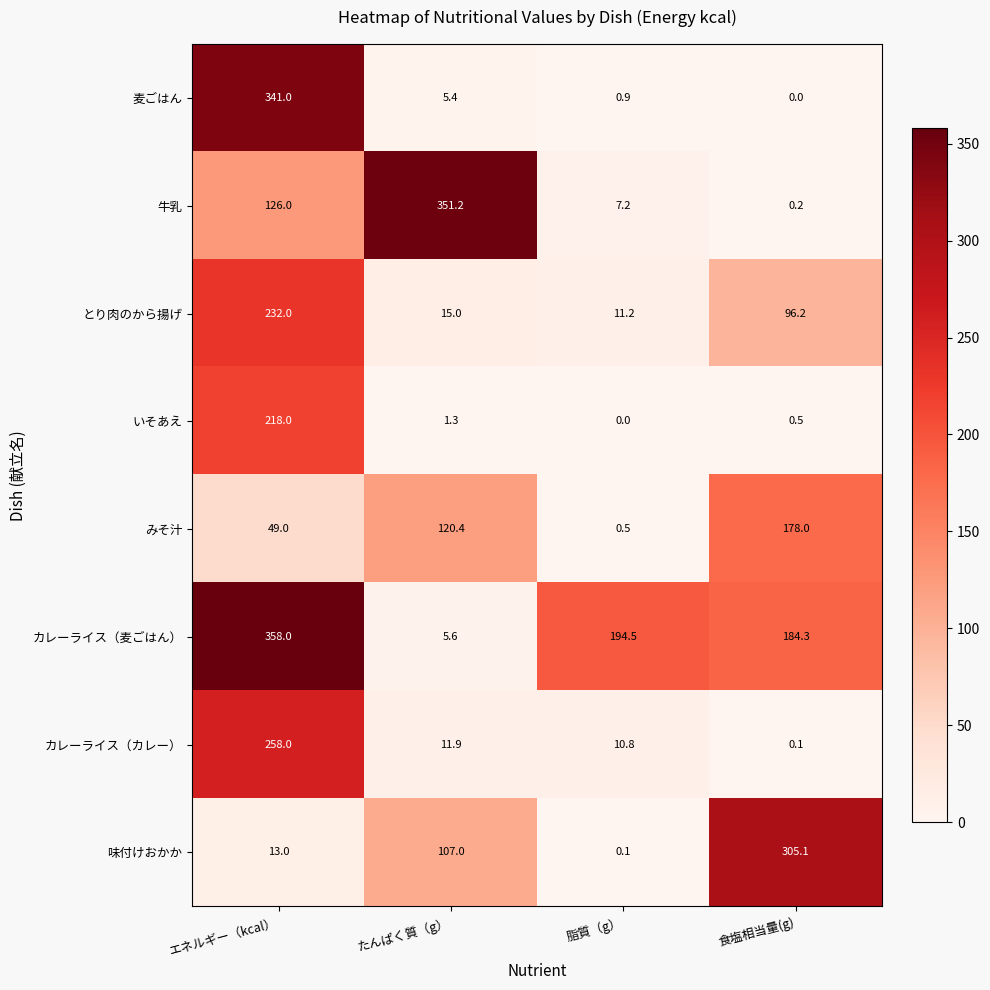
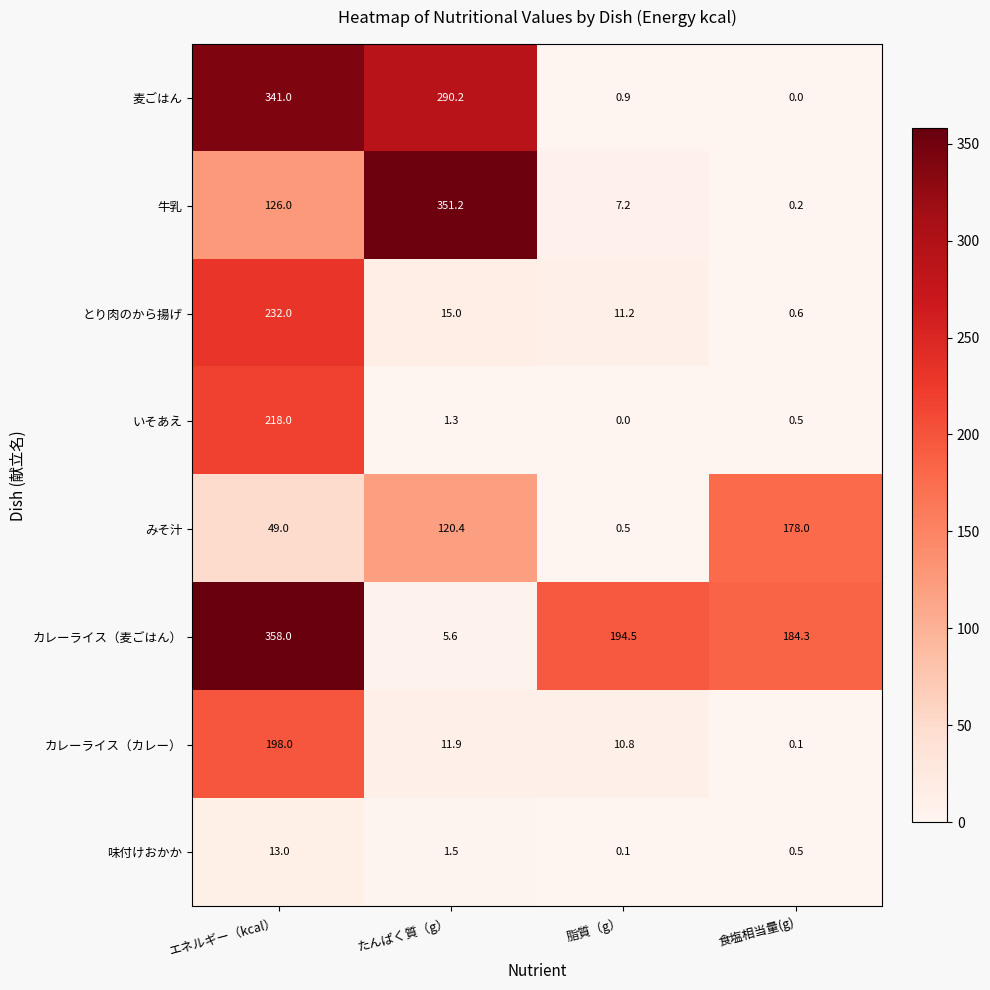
麦ごはん, たんぱく質（g）: 5.4 -> 290.2
とり肉のから揚げ, 食塩相当量(g): 96.2 -> 0.6
カレーライス（カレー）, エネルギー（kcal）: 258.0 -> 198.0
味付けおかか, たんぱく質（g）: 107.0 -> 1.5
味付けおかか, 食塩相当量(g): 305.1 -> 0.5
